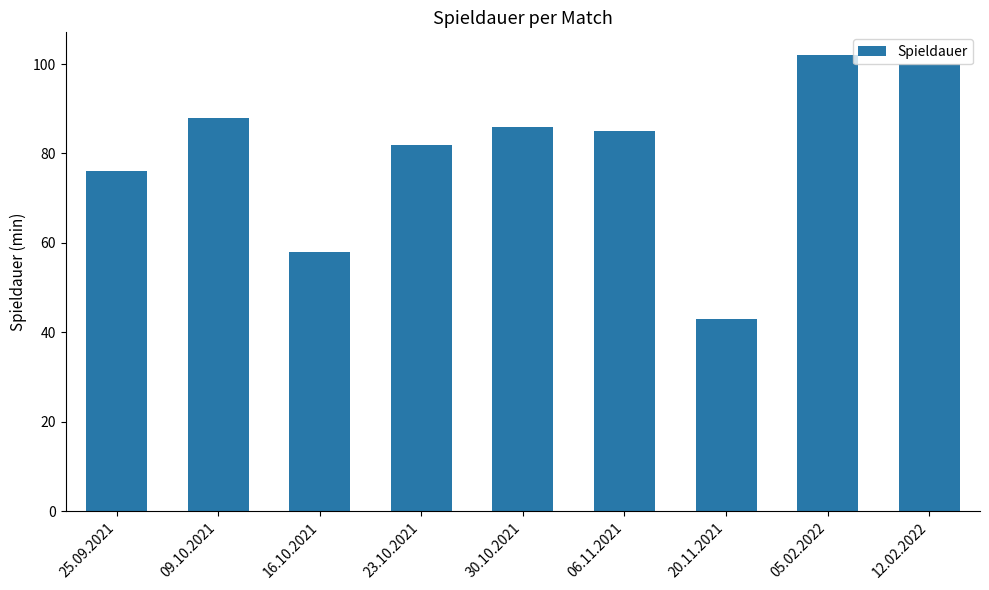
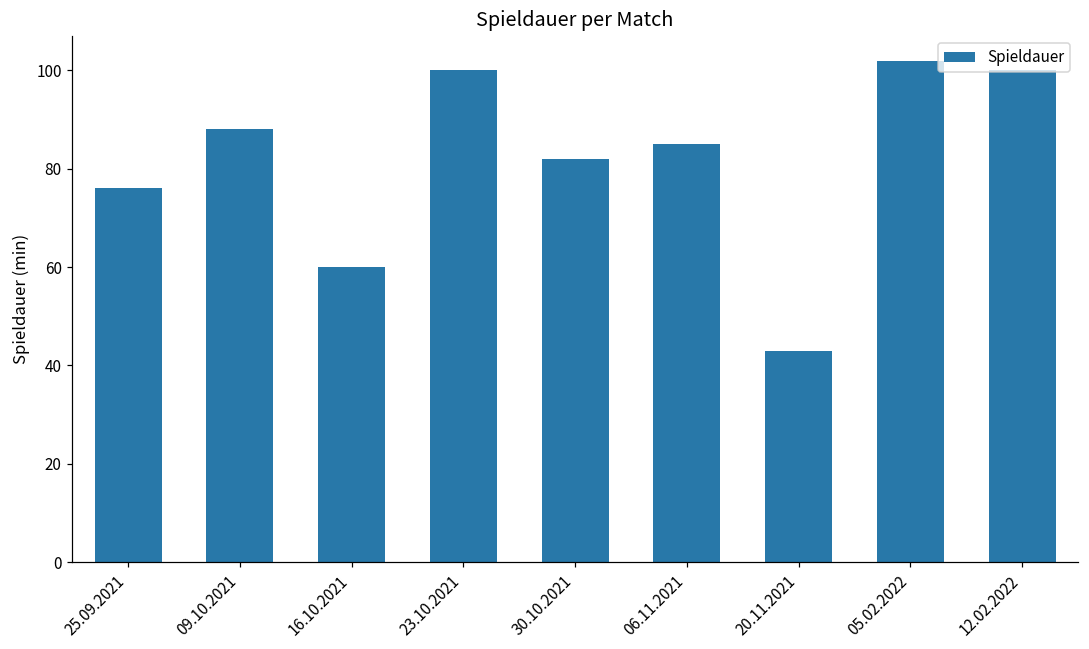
16.10.2021: 58 -> 60
23.10.2021: 82 -> 100
30.10.2021: 86 -> 82
